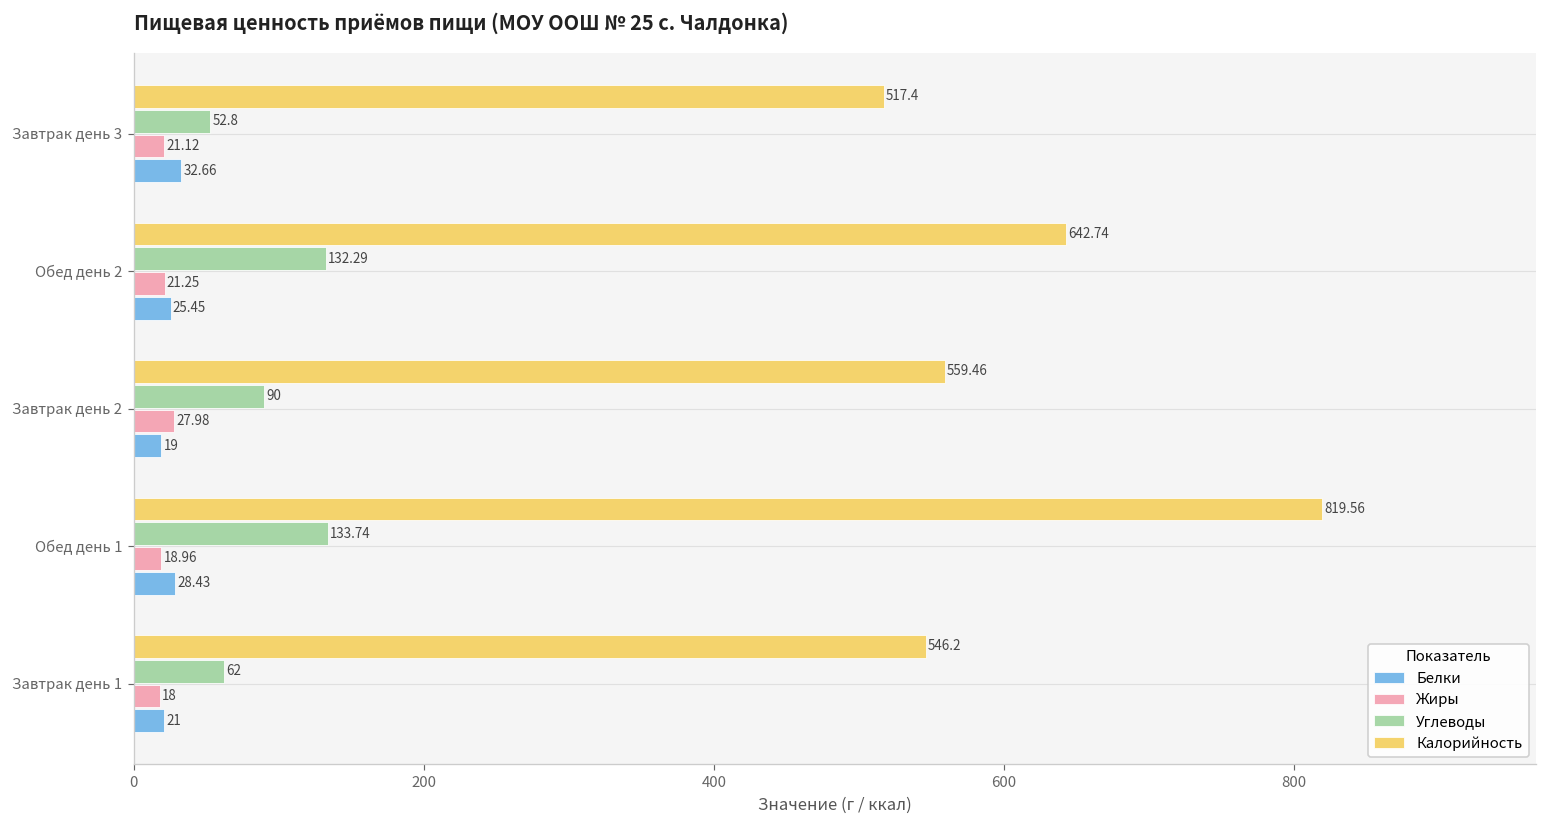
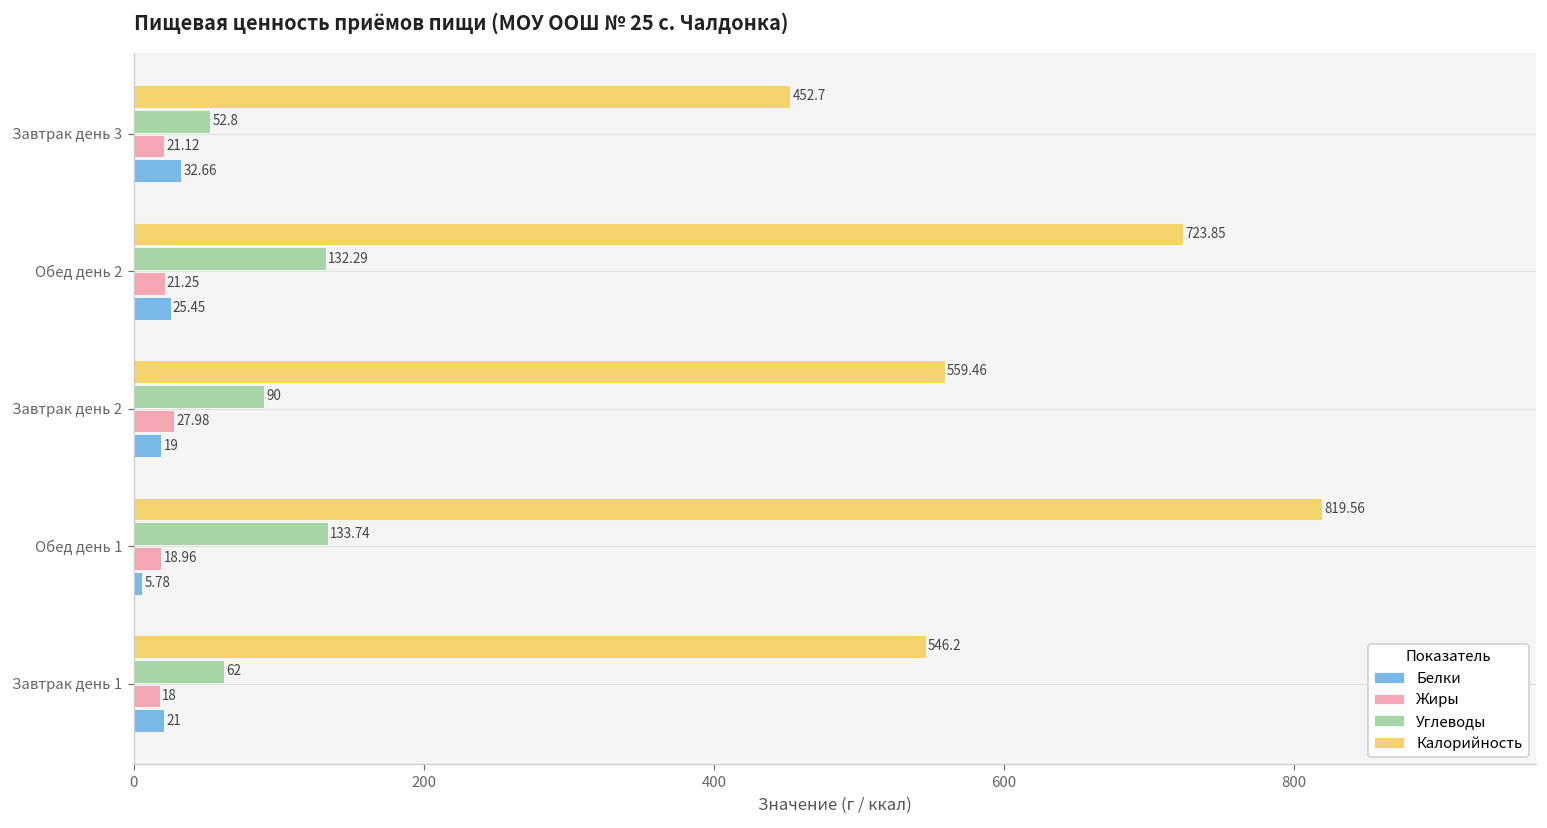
Калорийность, Завтрак день 3: 517.4 -> 452.7
Калорийность, Обед день 2: 642.74 -> 723.85
Белки, Обед день 1: 28.43 -> 5.78
